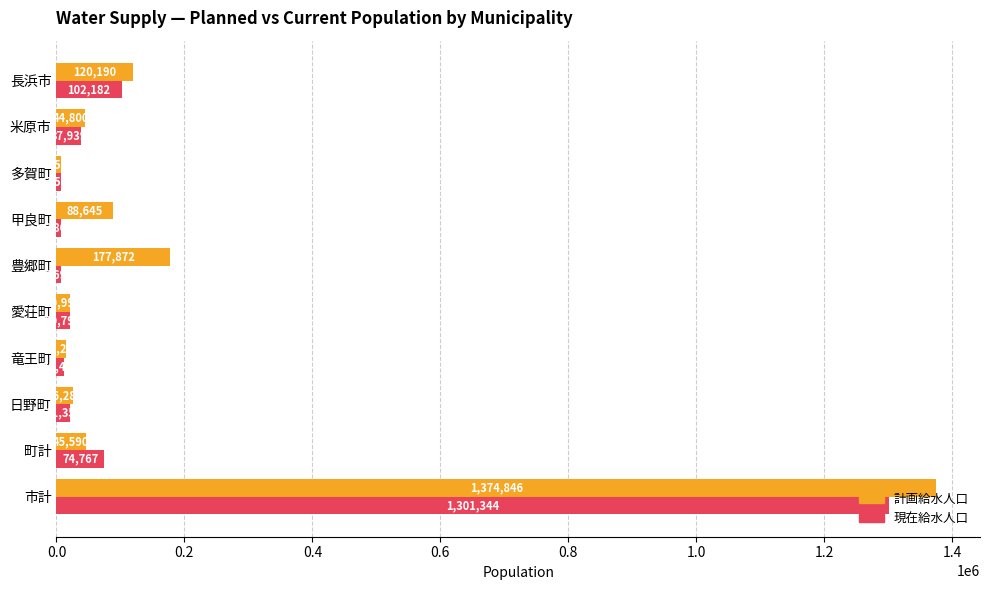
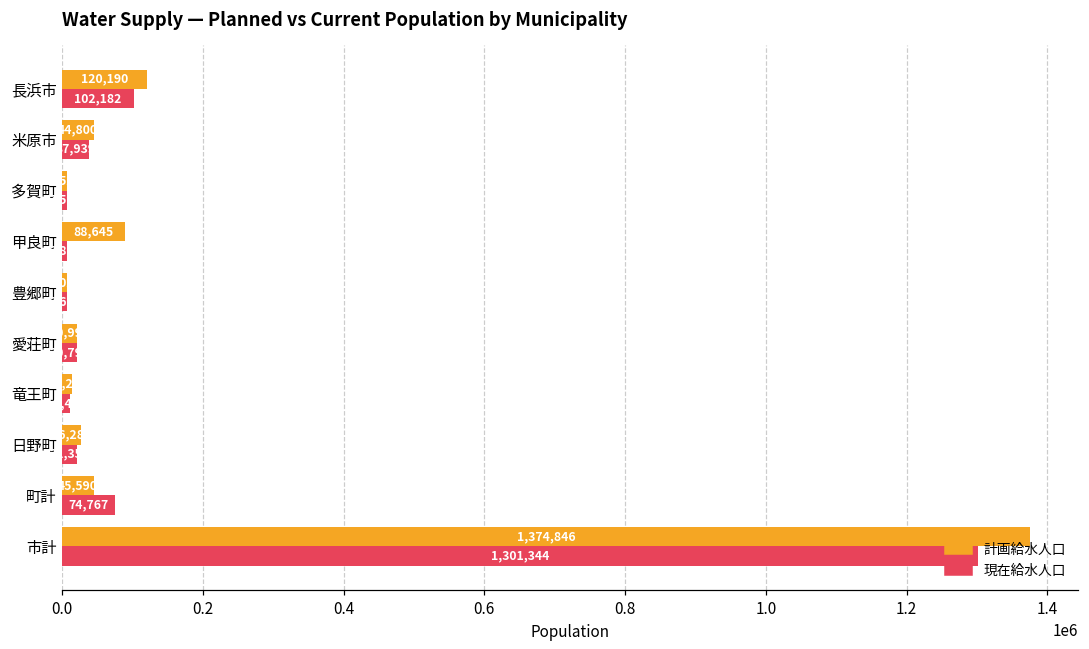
計画給水人口, 豊郷町: 180000 -> 10000
